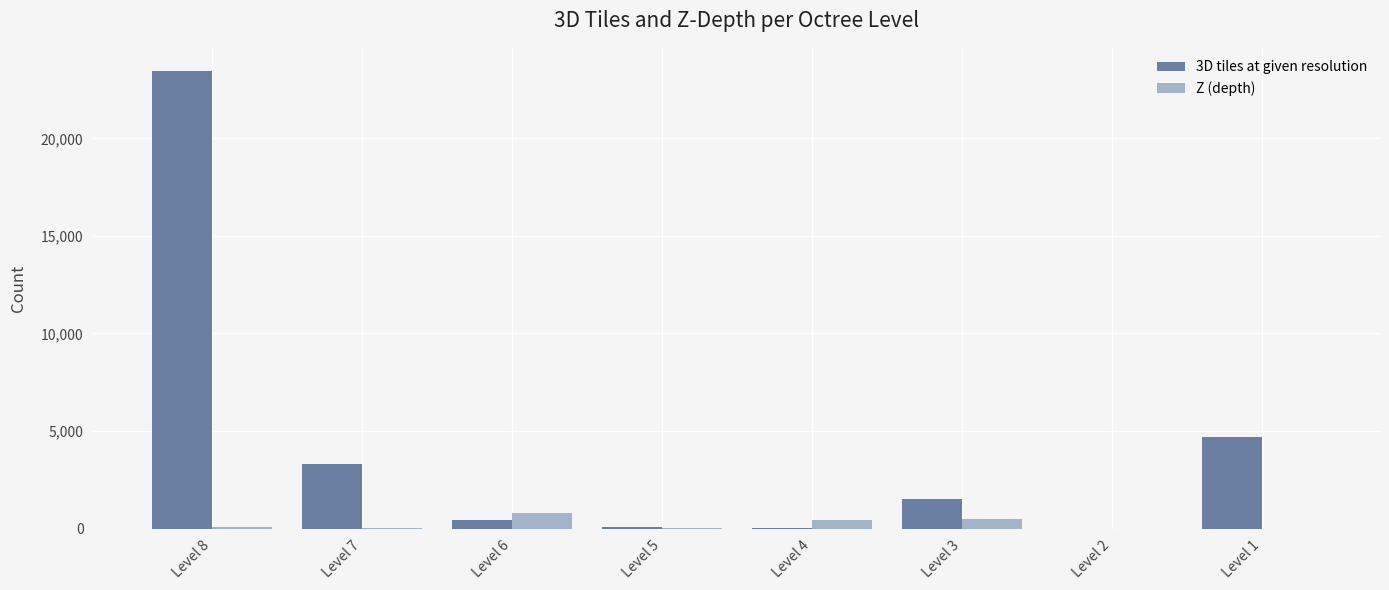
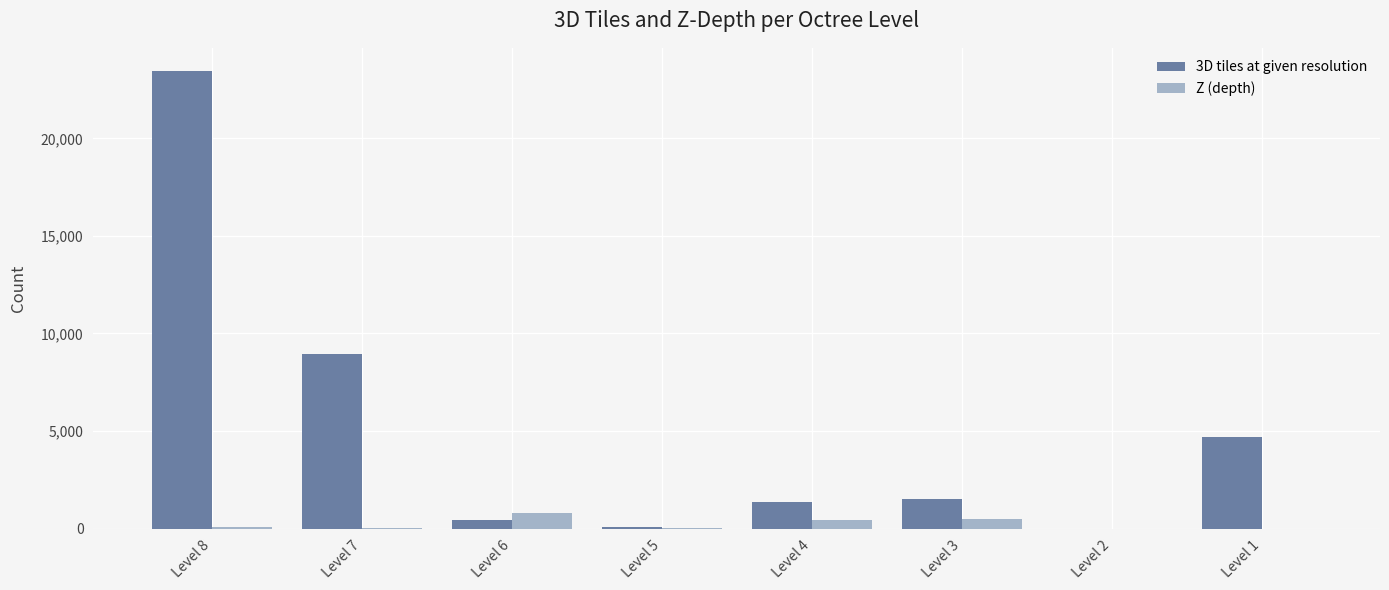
3D tiles at given resolution, Level 7: 3,300 -> 8,900
3D tiles at given resolution, Level 4: 0 -> 1,400
